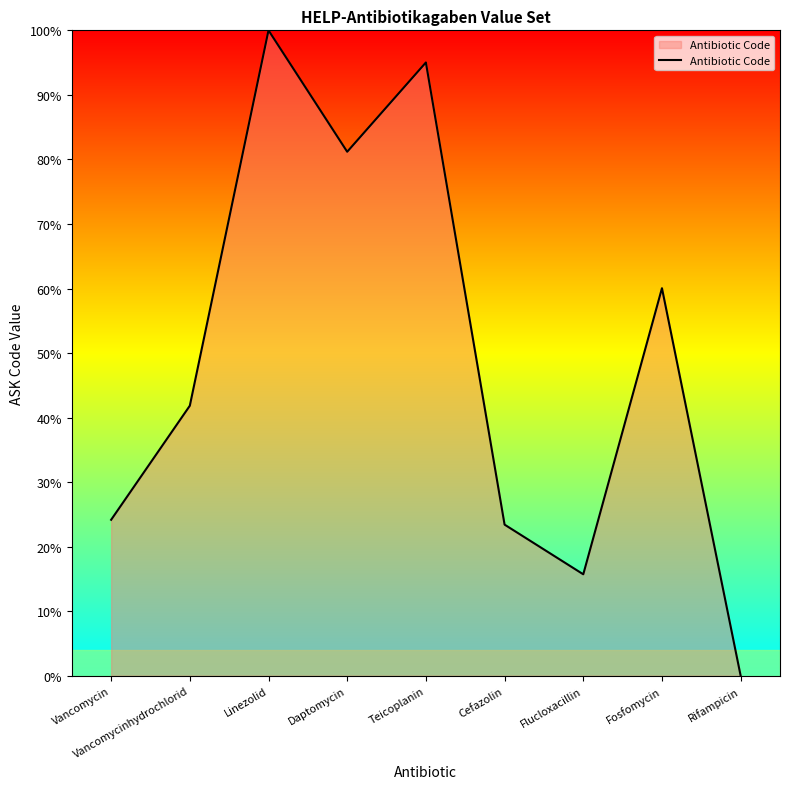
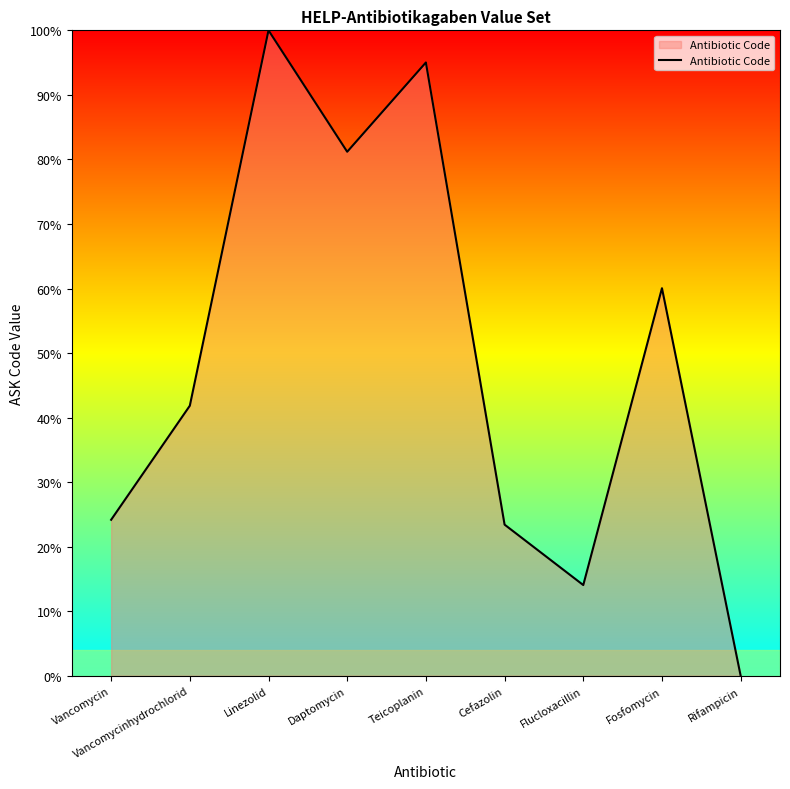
Flucloxacillin: 16% -> 14%
